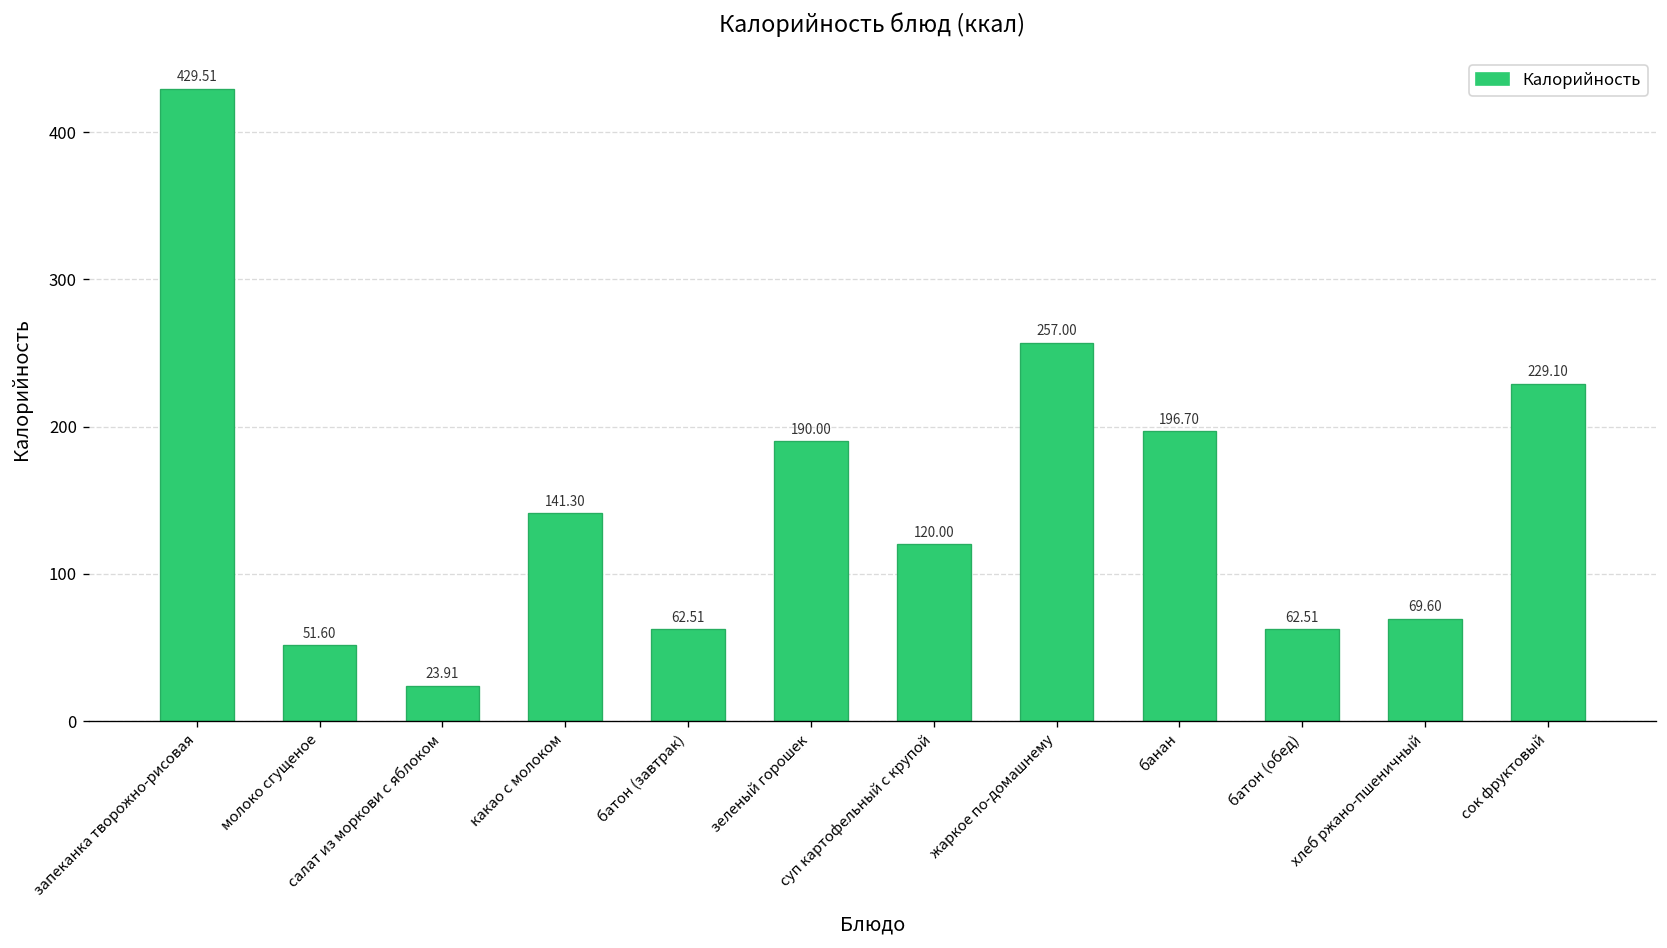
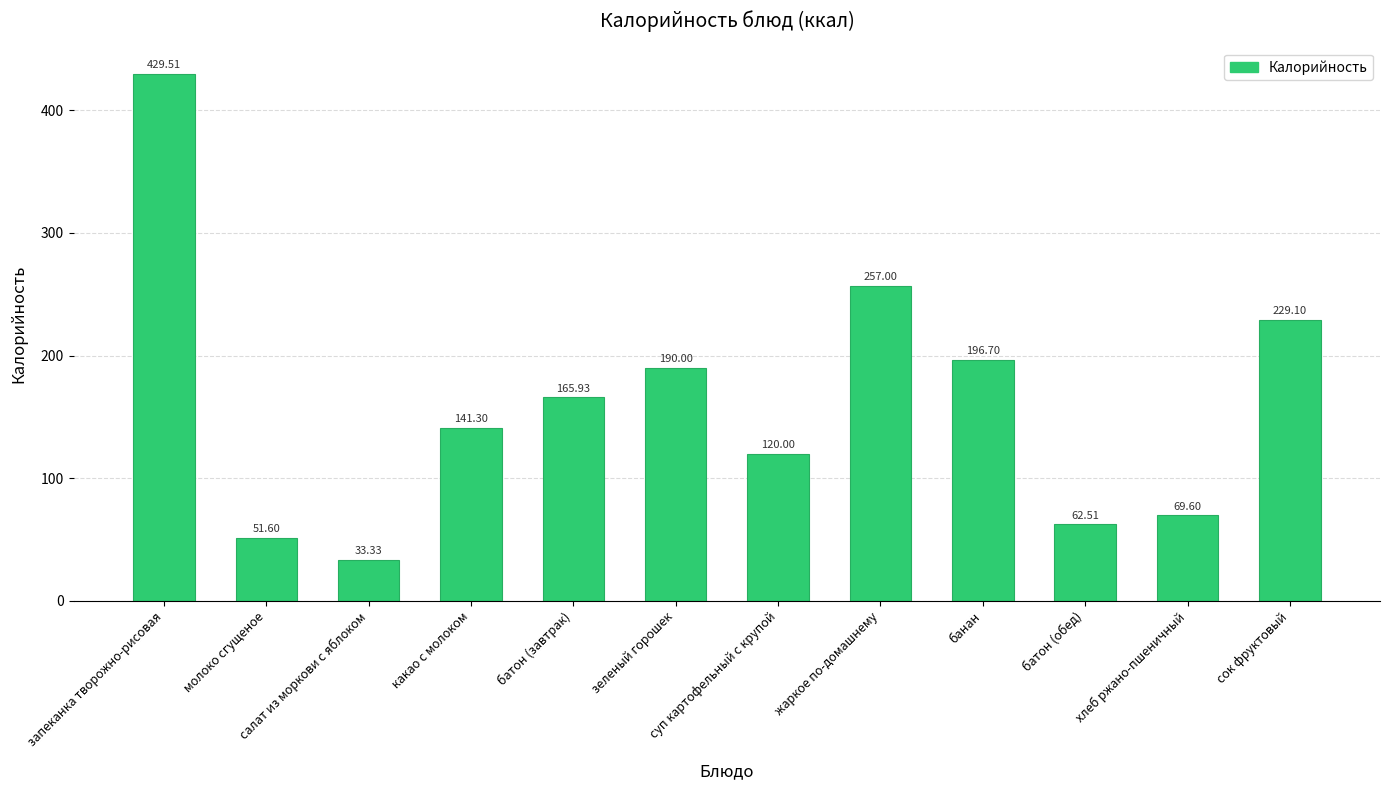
салат из моркови с яблоком: 23.91 -> 33.33
батон (завтрак): 62.51 -> 165.93
